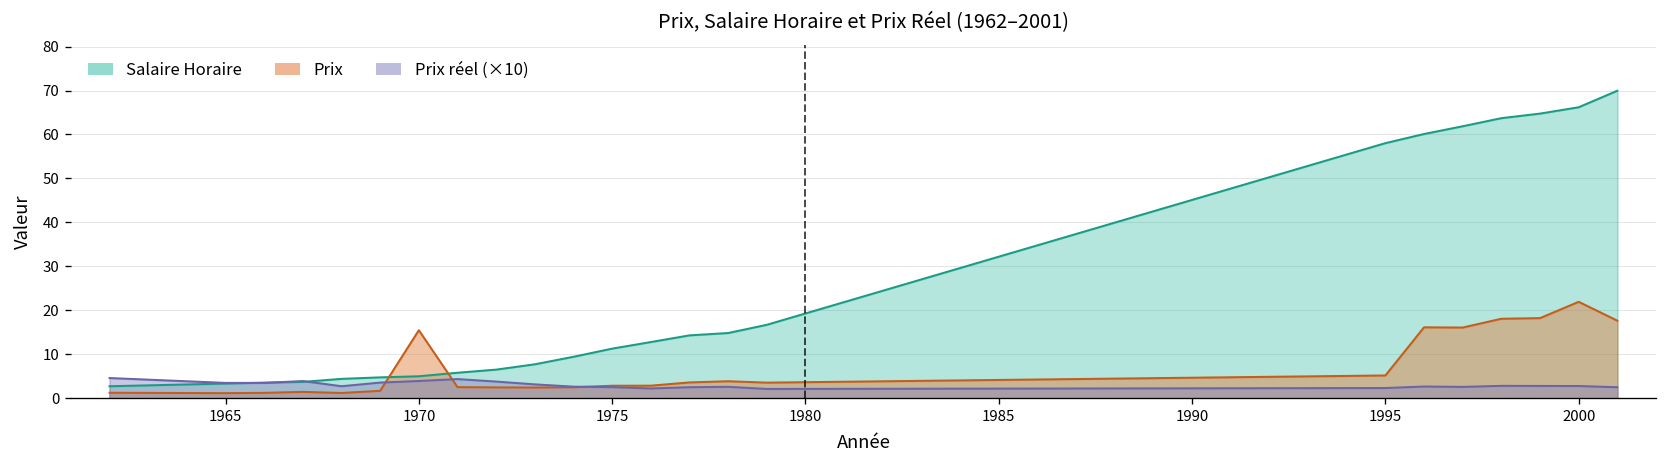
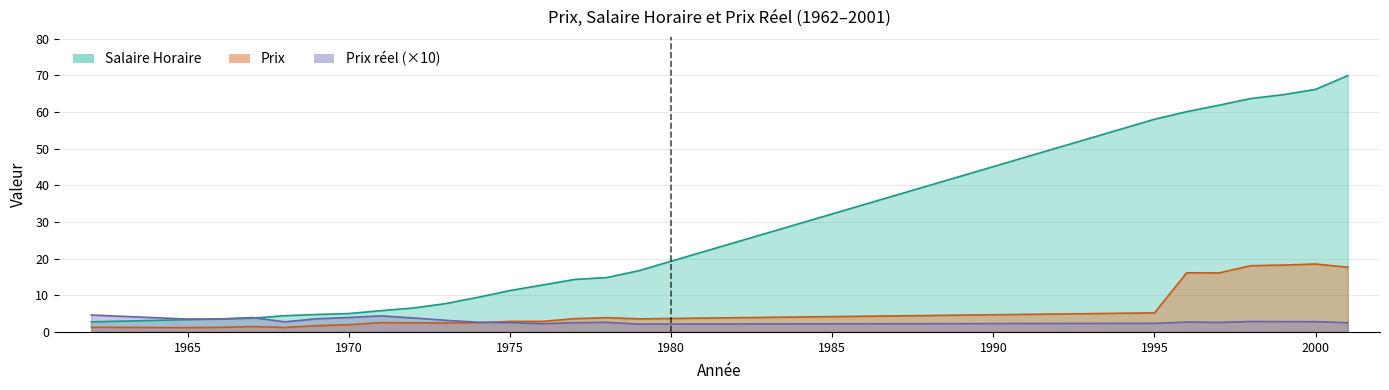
Prix, 1970: 15 -> 2
Prix, 2000: 22 -> 19
